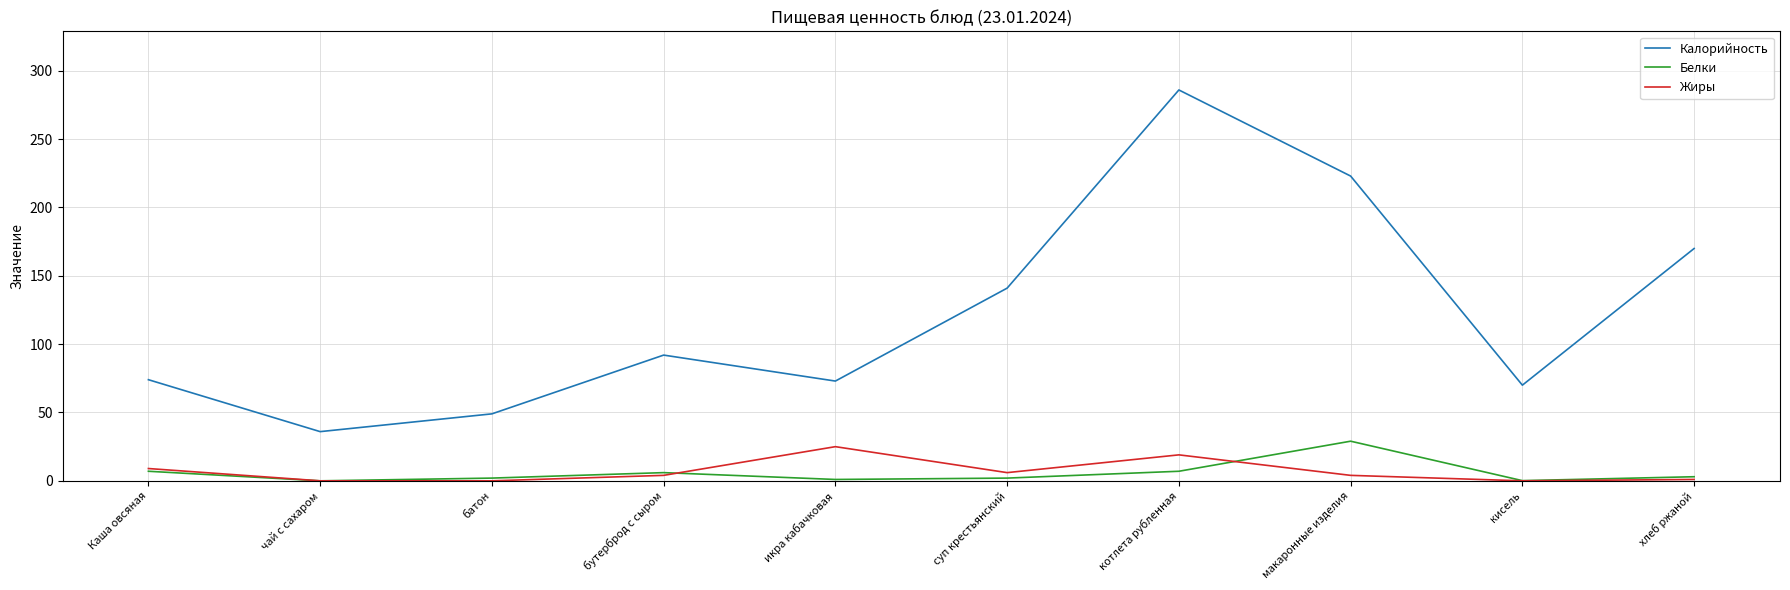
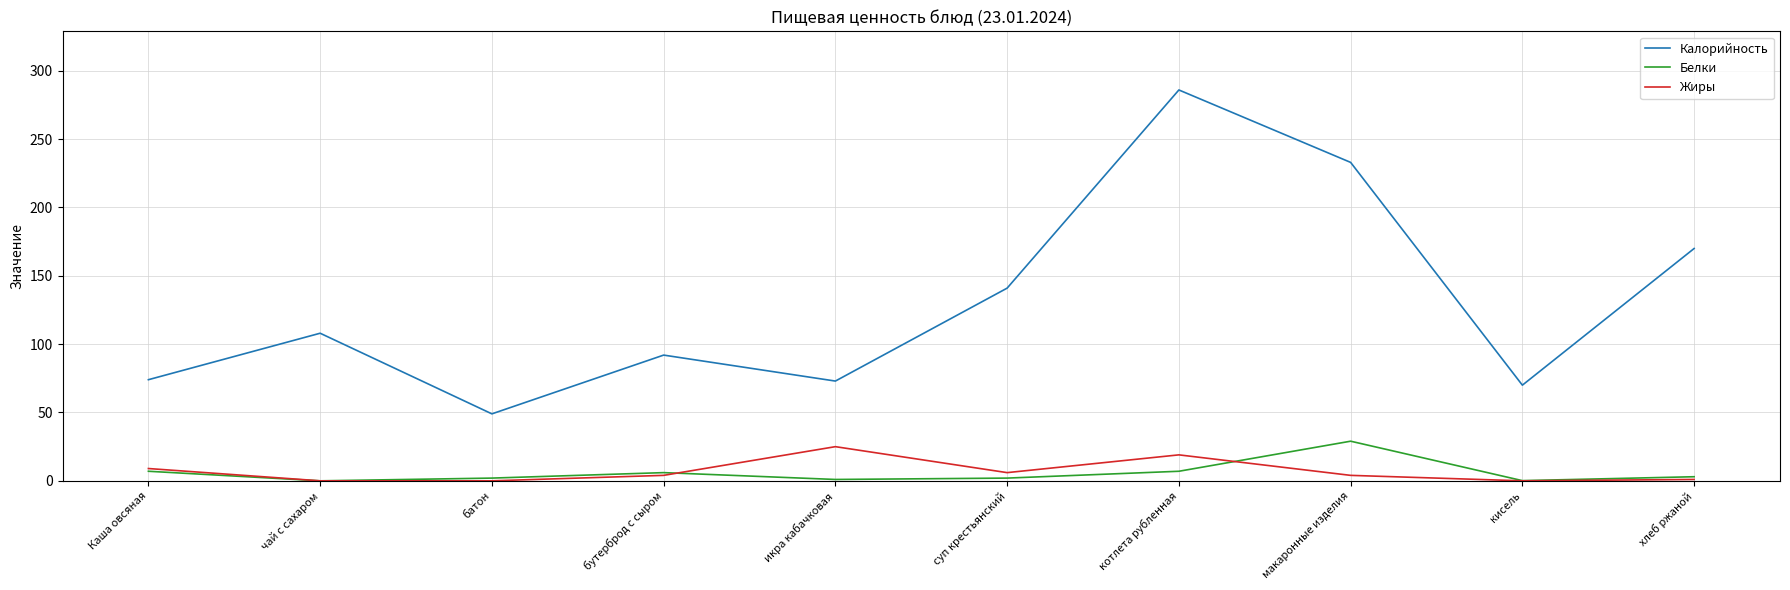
Калорийность, чай с сахаром: 36 -> 108
Калорийность, макаронные изделия: 223 -> 233
